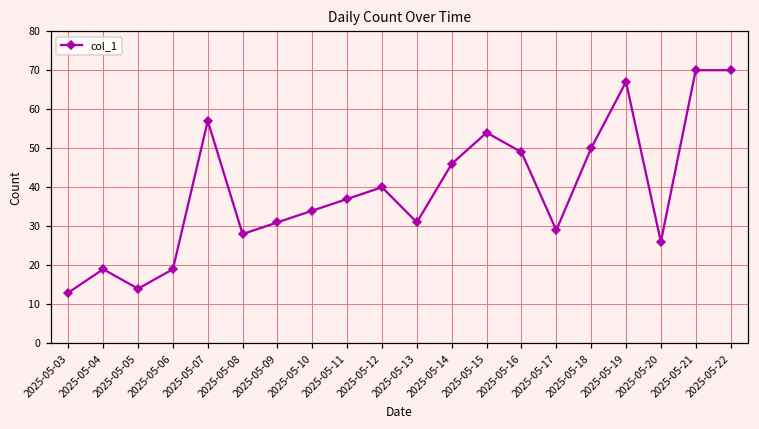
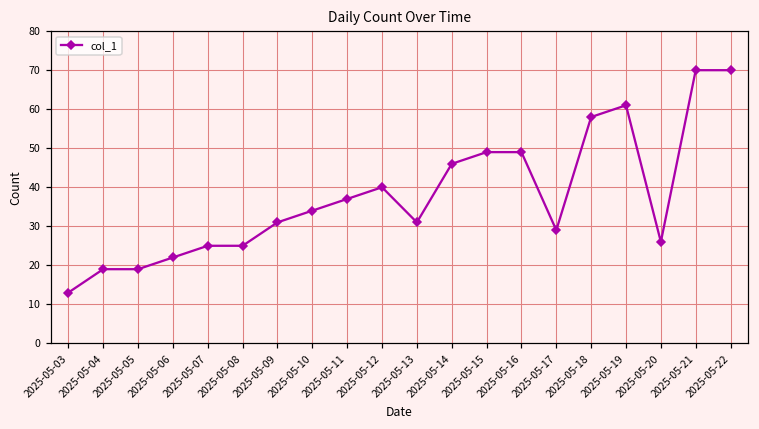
2025-05-05: 14 -> 19
2025-05-06: 19 -> 22
2025-05-07: 57 -> 25
2025-05-08: 28 -> 25
2025-05-15: 54 -> 49
2025-05-18: 50 -> 58
2025-05-19: 67 -> 61
